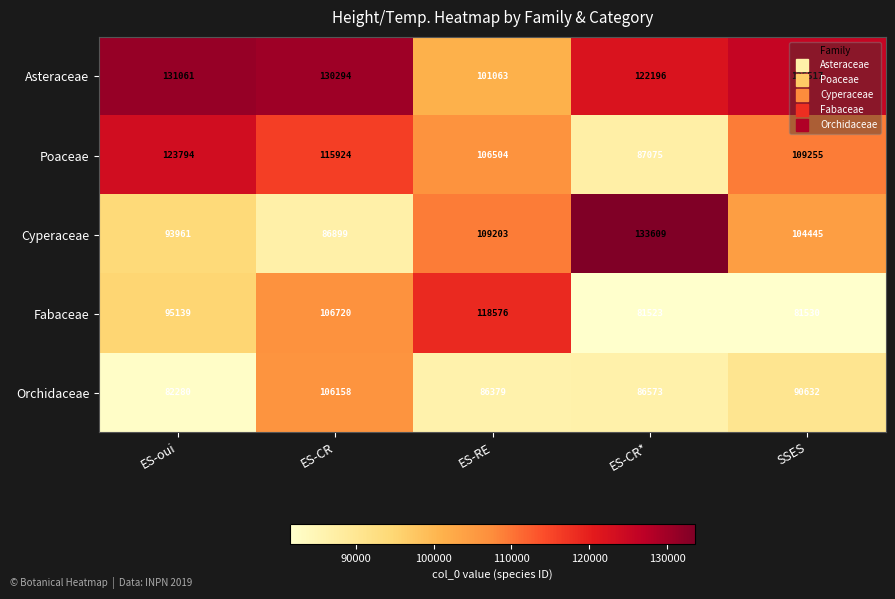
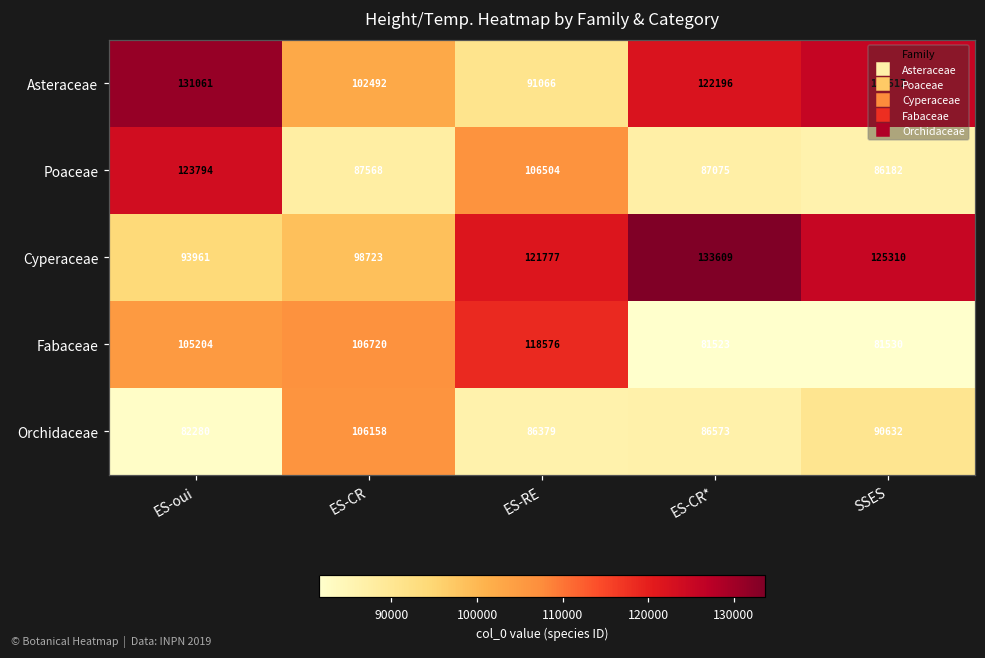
Asteraceae, ES-CR: 130294 -> 102492
Asteraceae, ES-RE: 101063 -> 91066
Poaceae, ES-CR: 115924 -> 87568
Poaceae, SSES: 109255 -> 86182
Cyperaceae, ES-CR: 86899 -> 98723
Cyperaceae, ES-RE: 109203 -> 121777
Cyperaceae, SSES: 104445 -> 125310
Fabaceae, ES-oui: 95139 -> 105204
